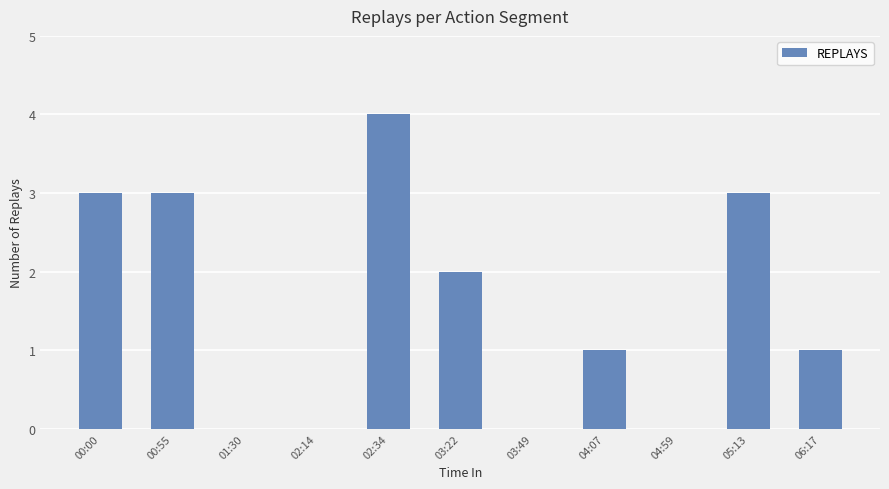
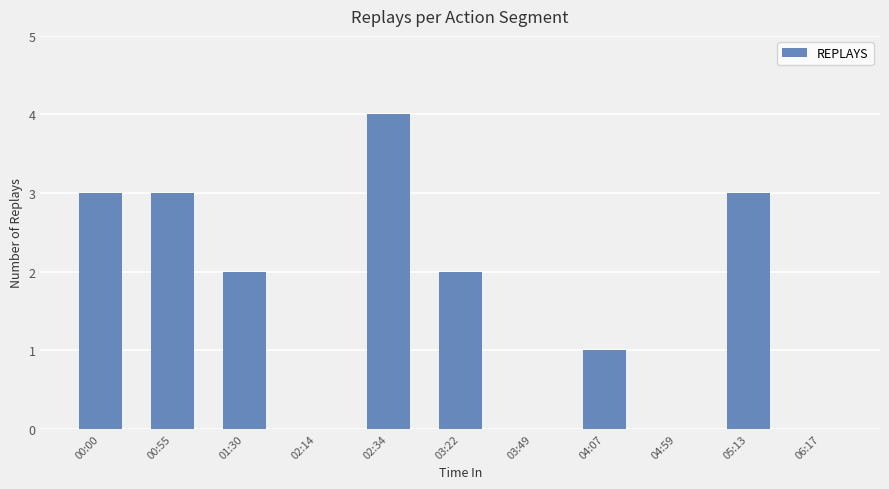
01:30: 0 -> 2
06:17: 1 -> 0
